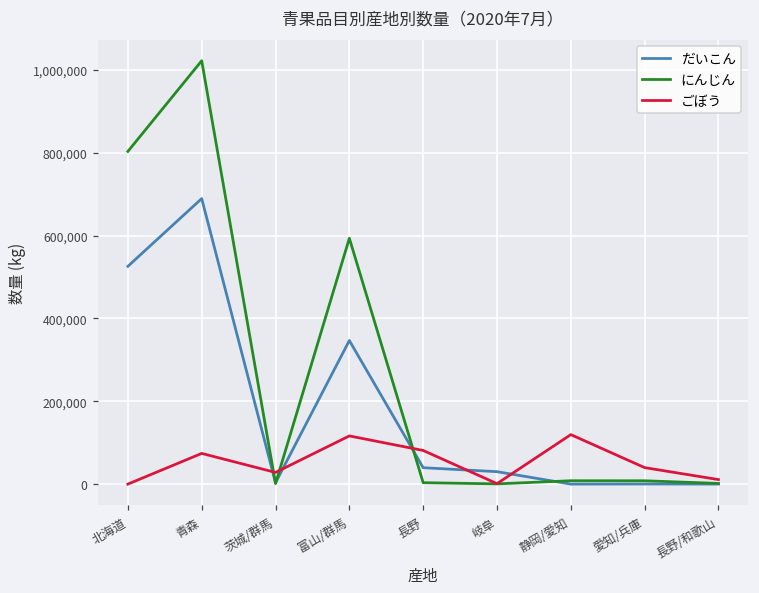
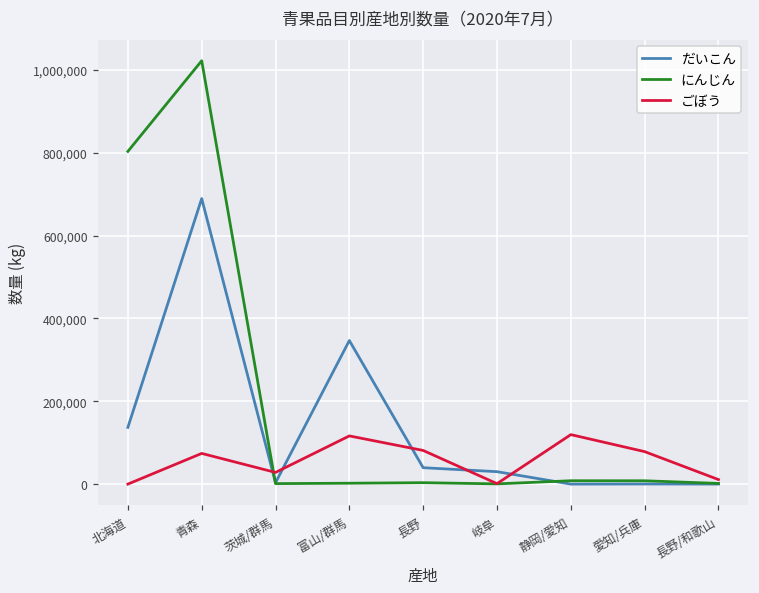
だいこん, 北海道: 530,000 -> 140,000
にんじん, 富山/群馬: 590,000 -> 0
ごぼう, 愛知/兵庫: 40,000 -> 80,000
